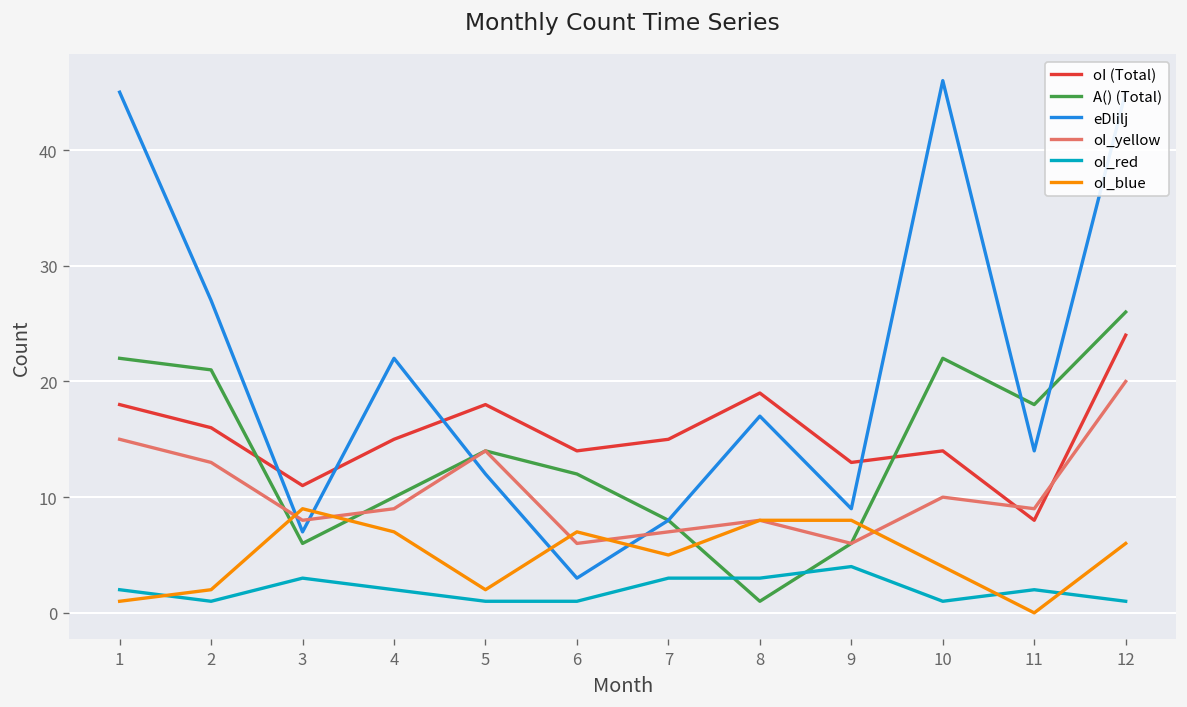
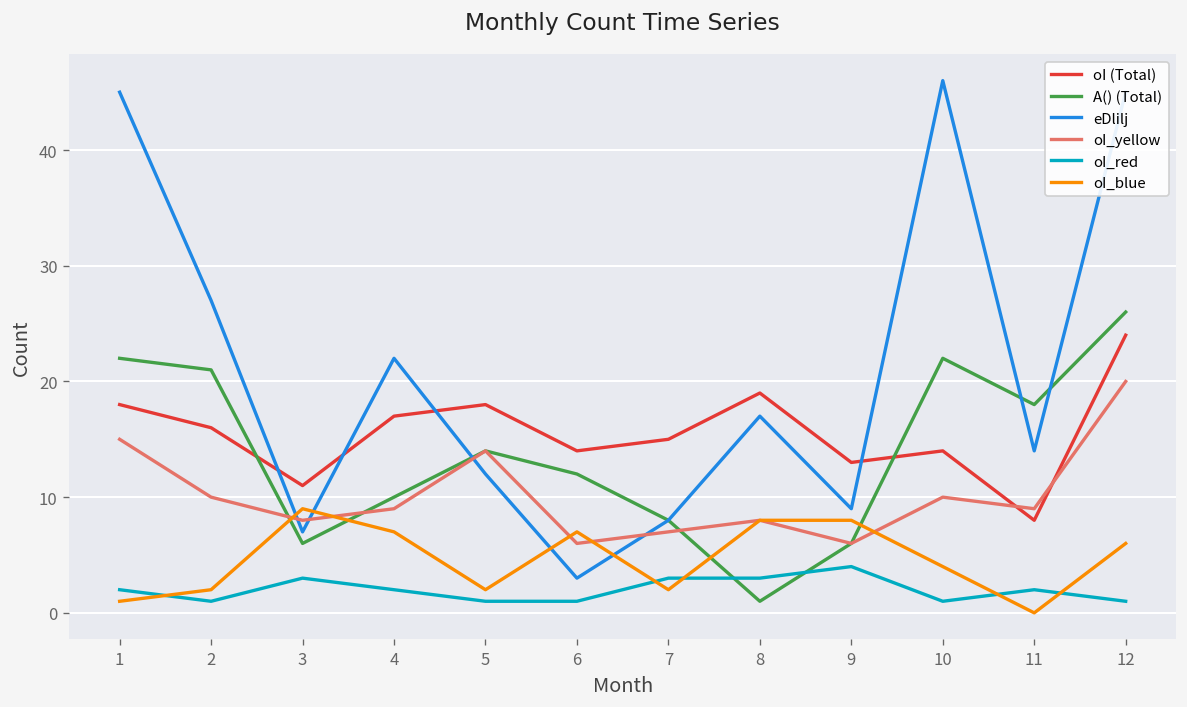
oI_yellow, 2: 13 -> 10
oI (Total), 4: 15 -> 17
oI_blue, 7: 5 -> 2
